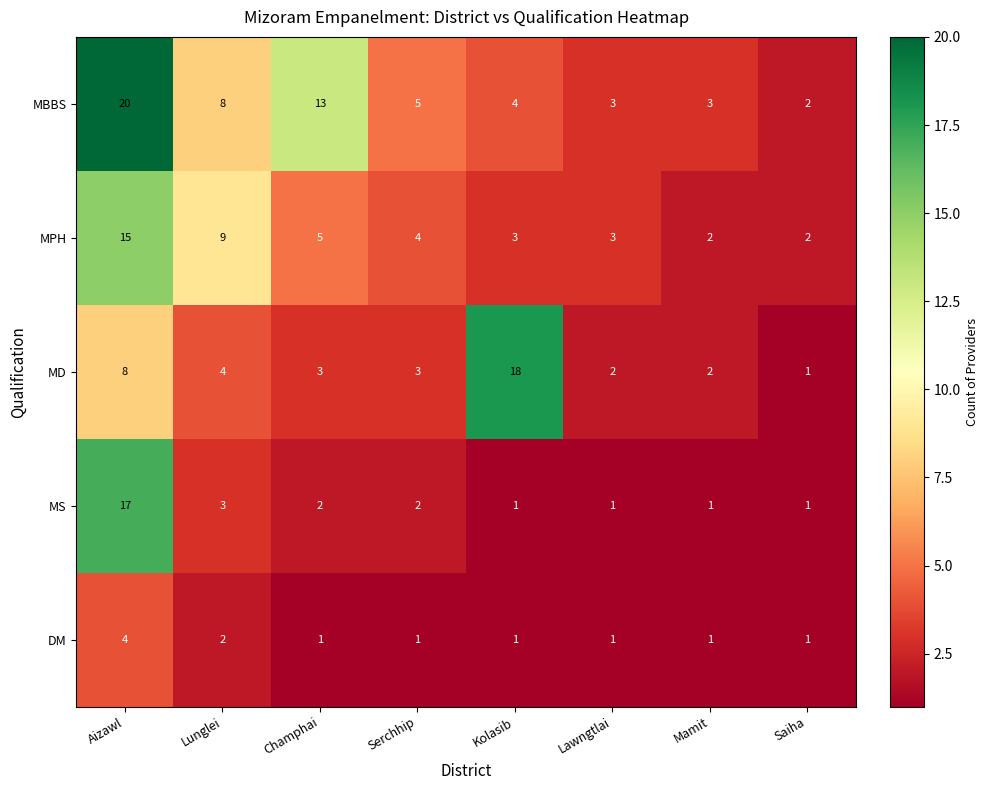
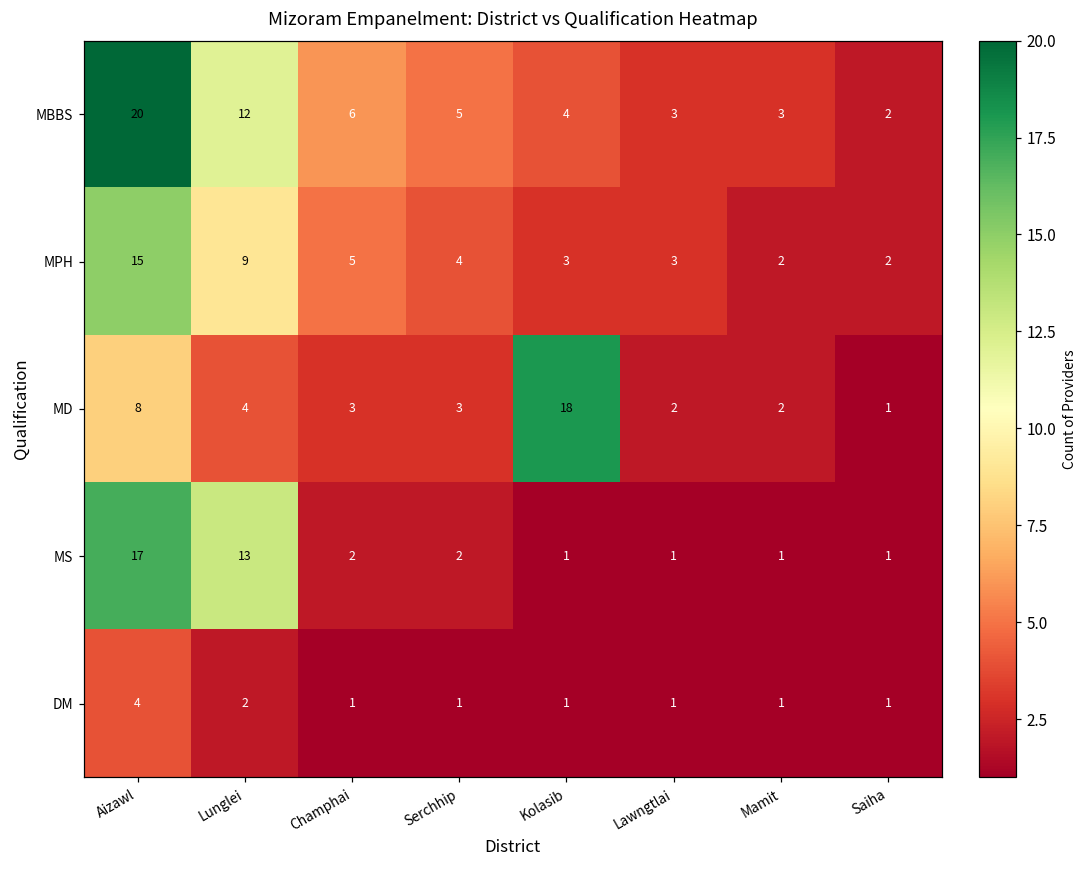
MBBS, Lunglei: 8 -> 12
MBBS, Champhai: 13 -> 6
MS, Lunglei: 3 -> 13
